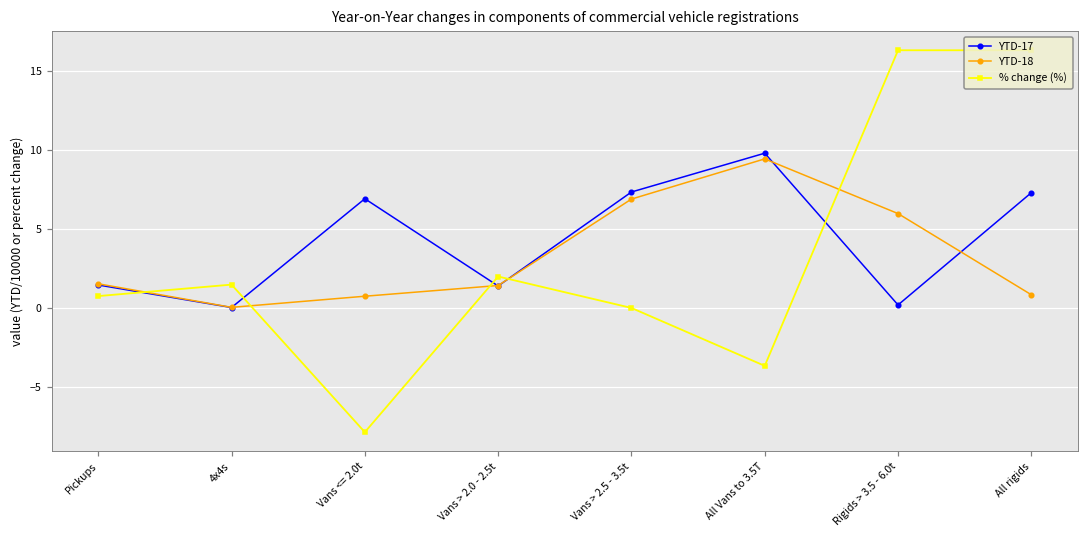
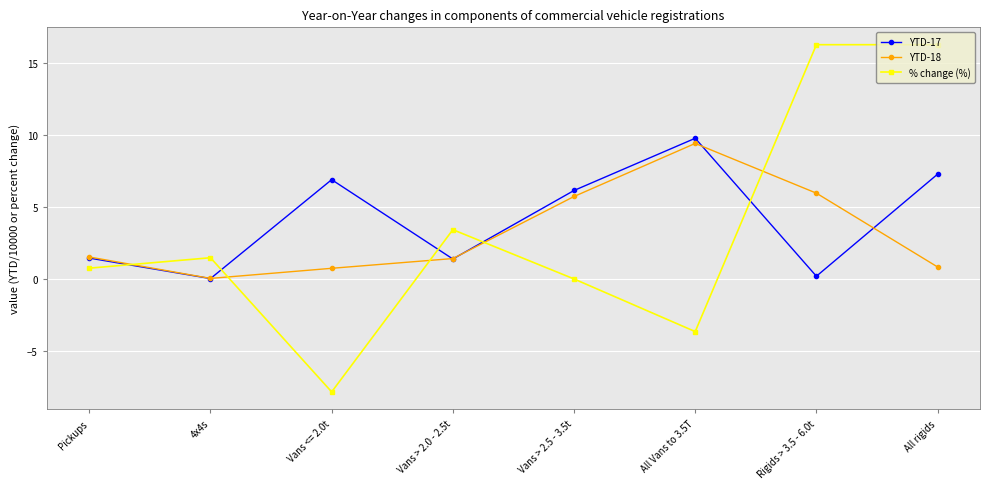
% change (%), Vans > 2.0 - 2.5t: 2.0 -> 3.4
YTD-17, Vans > 2.5 - 3.5t: 7.3 -> 6.2
YTD-18, Vans > 2.5 - 3.5t: 6.9 -> 5.7
